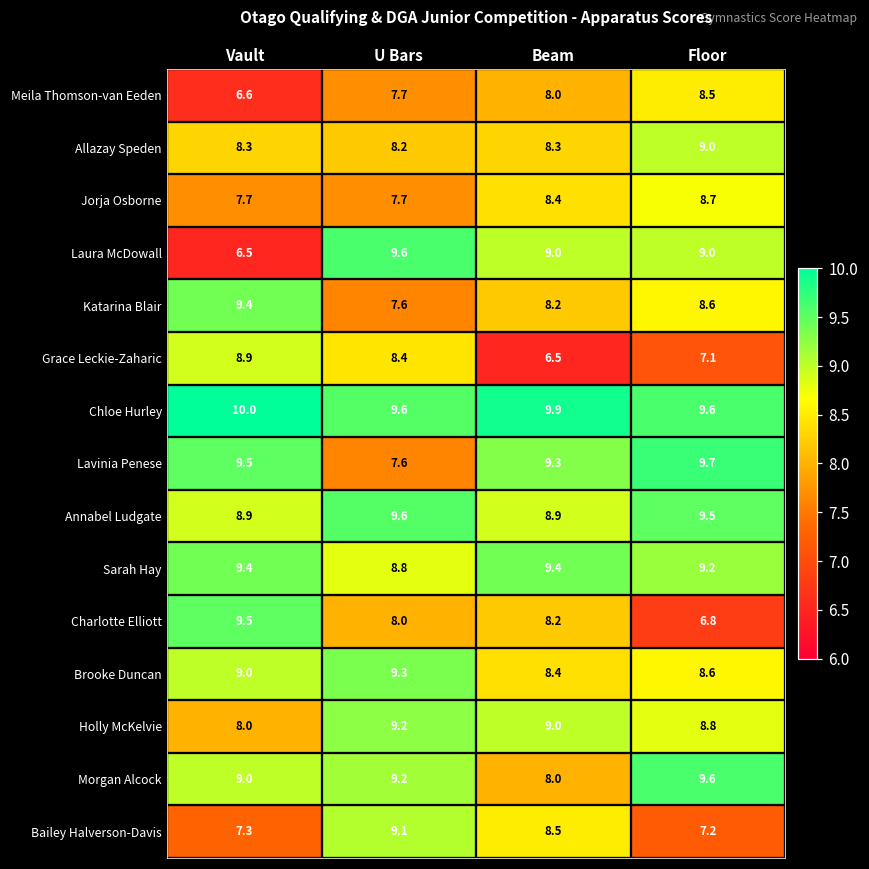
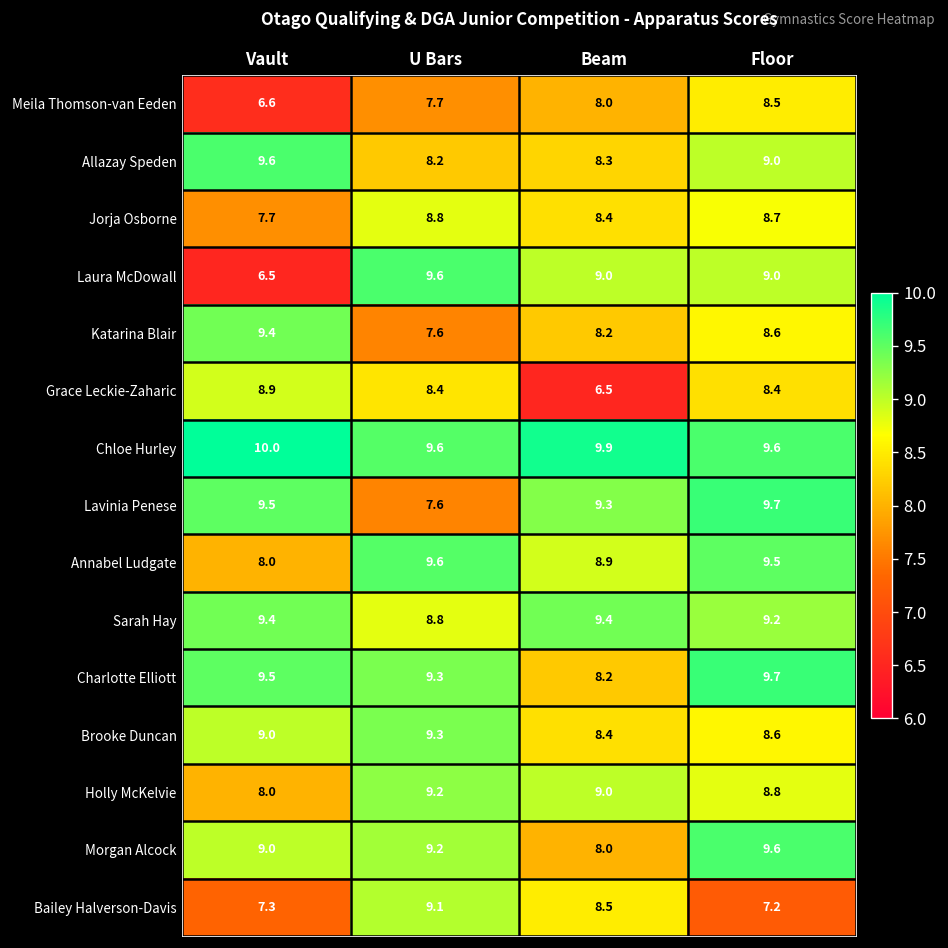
Allazay Speden, Vault: 8.3 -> 9.6
Jorja Osborne, U Bars: 7.7 -> 8.8
Grace Leckie-Zaharic, Floor: 7.1 -> 8.4
Annabel Ludgate, Vault: 8.9 -> 8.0
Charlotte Elliott, U Bars: 8.0 -> 9.3
Charlotte Elliott, Floor: 6.8 -> 9.7
